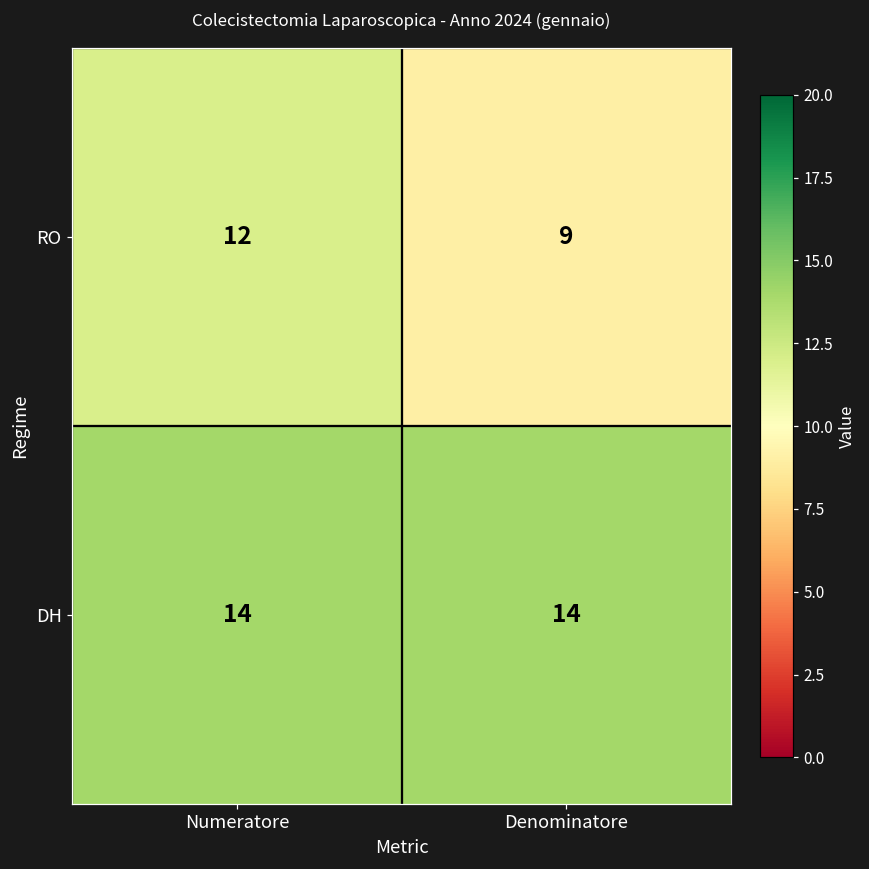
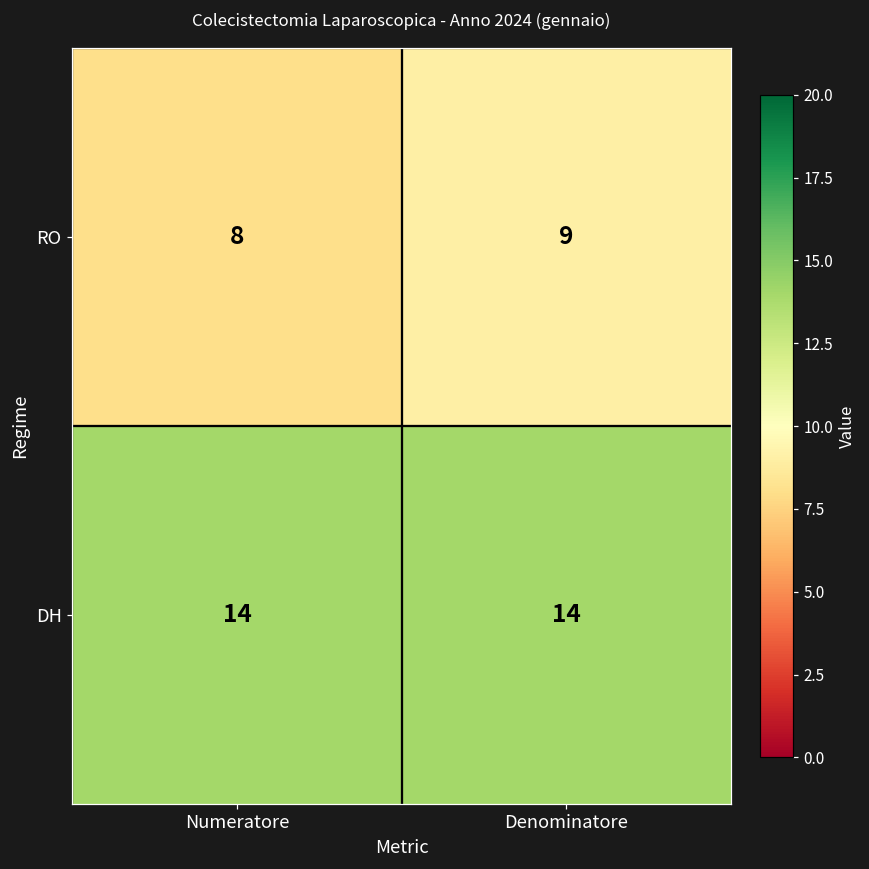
RO, Numeratore: 12 -> 8
